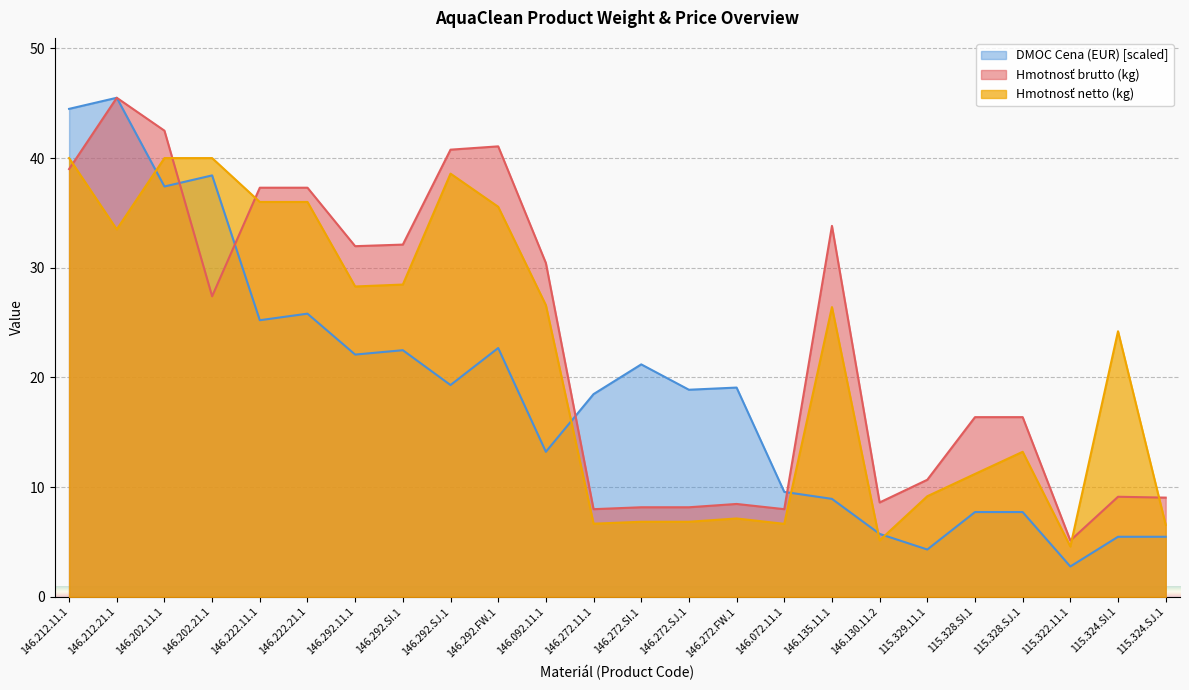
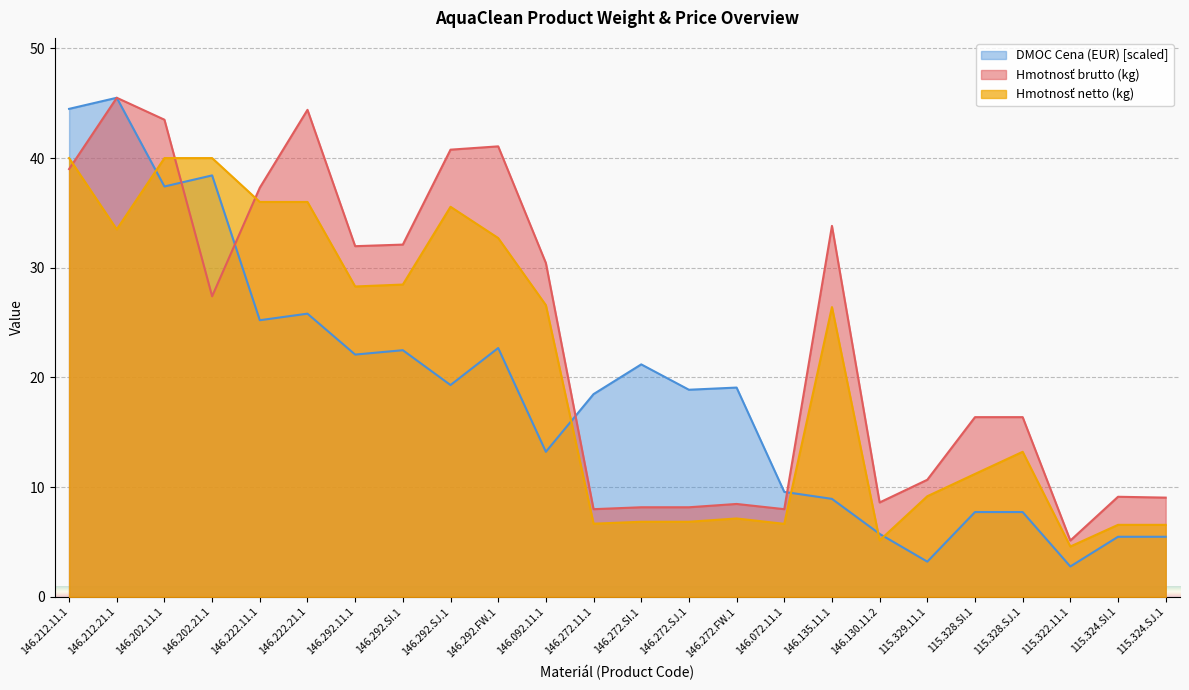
Hmotnosť brutto (kg), 146.202.11.1: 42.5 -> 43.5
Hmotnosť brutto (kg), 146.222.21.1: 37.3 -> 44.4
Hmotnosť netto (kg), 146.292.SJ.1: 38.6 -> 35.6
Hmotnosť netto (kg), 146.292.FW.1: 35.6 -> 32.7
DMOC Cena (EUR) [scaled], 115.329.11.1: 4.3 -> 3.2
Hmotnosť netto (kg), 115.324.SI.1: 24.2 -> 6.6
